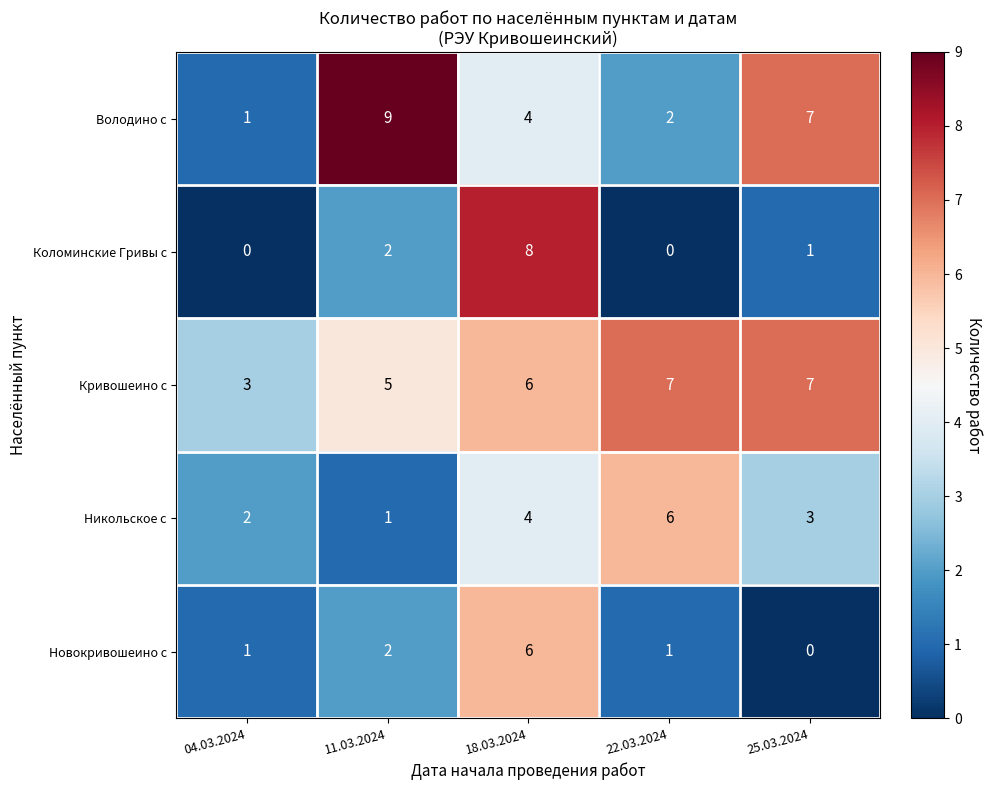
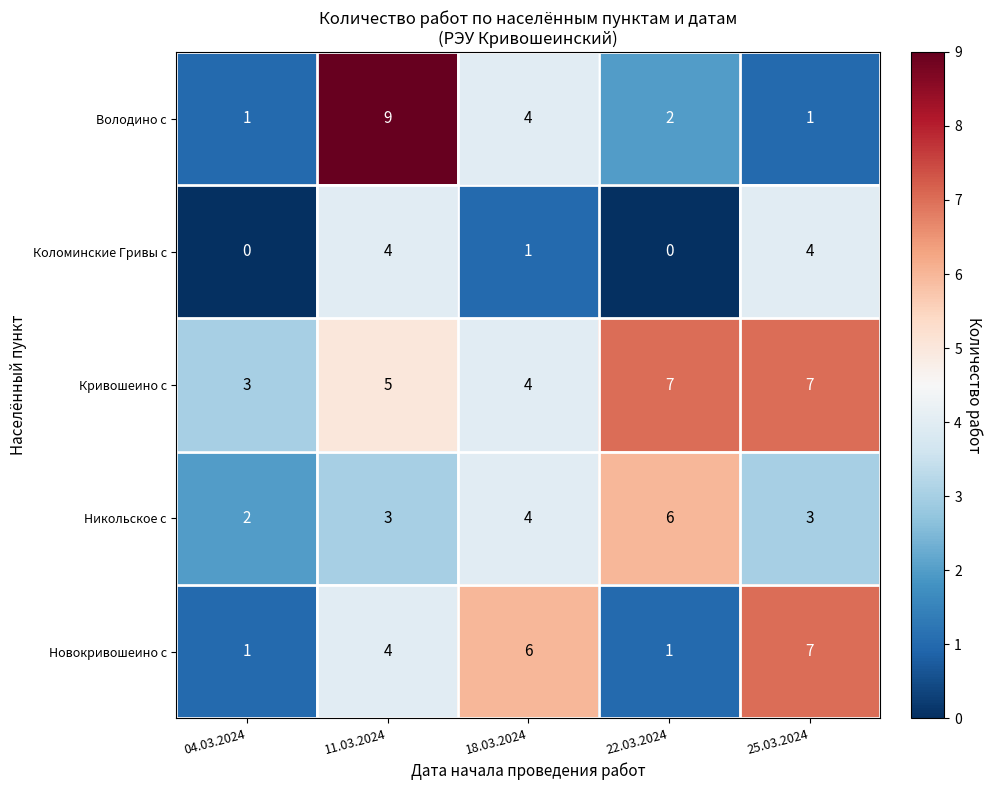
Володино с, 25.03.2024: 7 -> 1
Коломинские Гривы с, 11.03.2024: 2 -> 4
Коломинские Гривы с, 18.03.2024: 8 -> 1
Коломинские Гривы с, 25.03.2024: 1 -> 4
Кривошеино с, 18.03.2024: 6 -> 4
Никольское с, 11.03.2024: 1 -> 3
Новокривошеино с, 11.03.2024: 2 -> 4
Новокривошеино с, 25.03.2024: 0 -> 7
